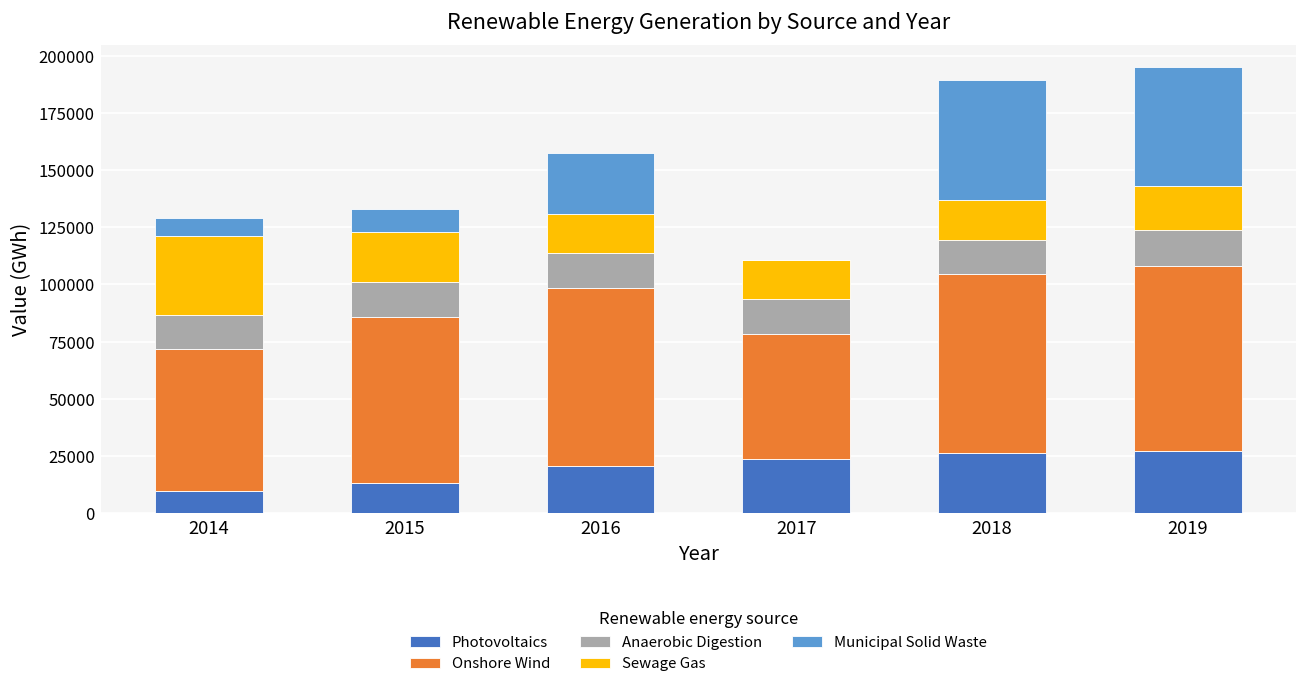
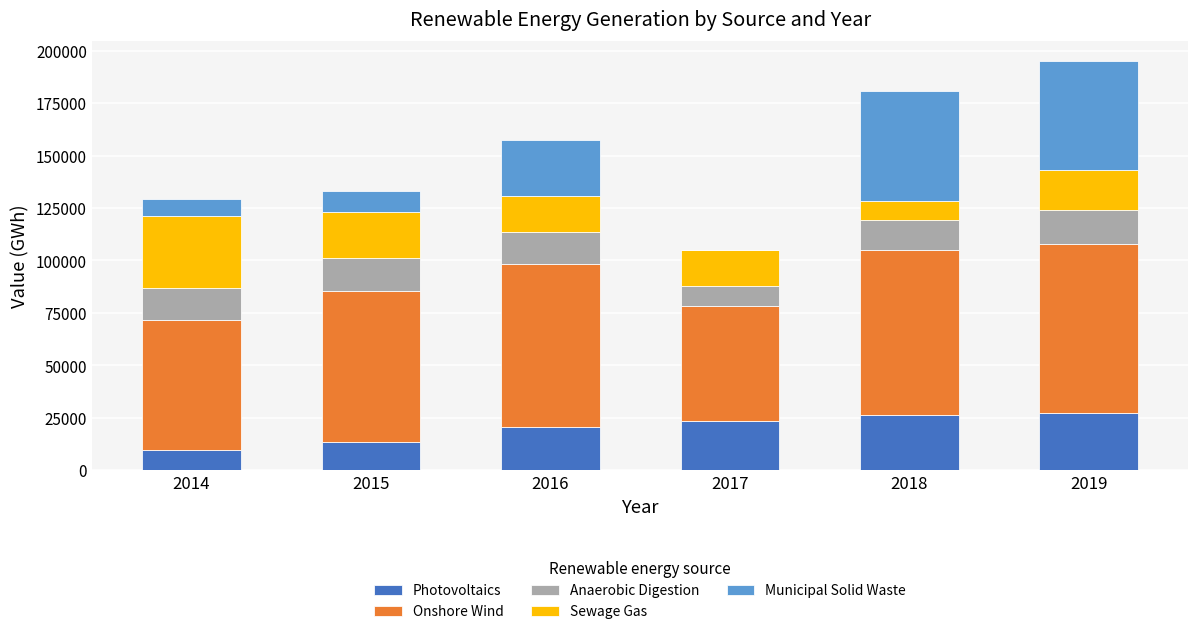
Anaerobic Digestion, 2017: 16000 -> 10000
Sewage Gas, 2018: 17000 -> 9000
